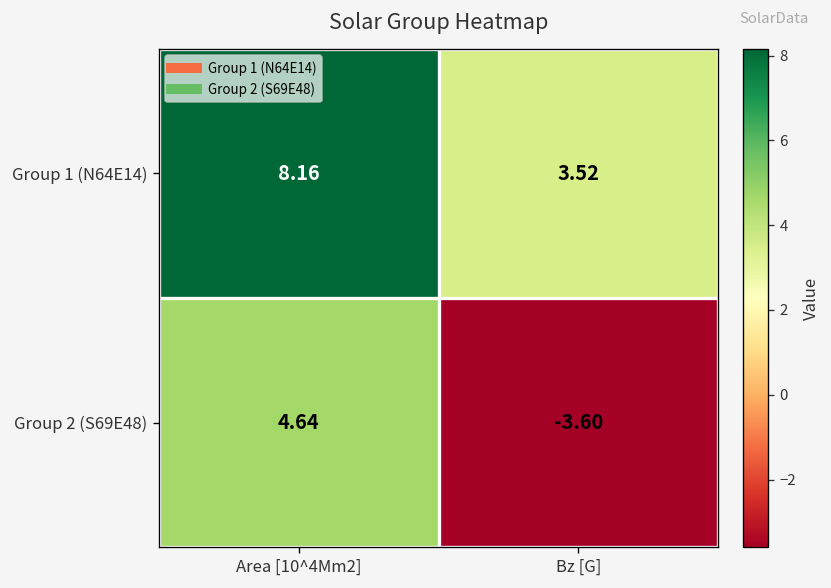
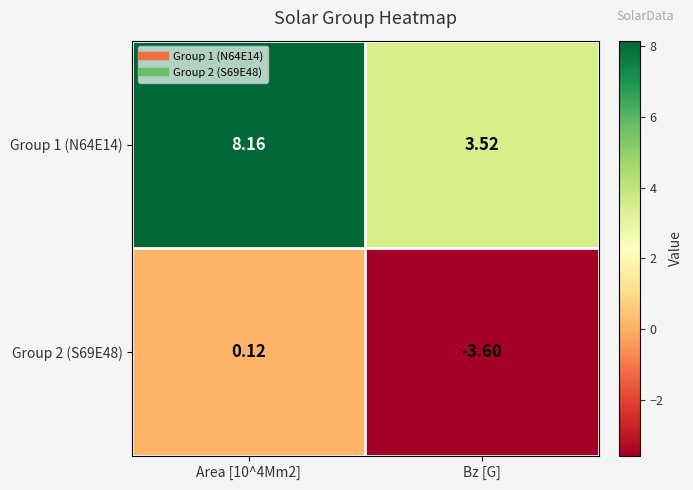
Group 2 (S69E48), Area [10^4Mm2]: 4.64 -> 0.12
